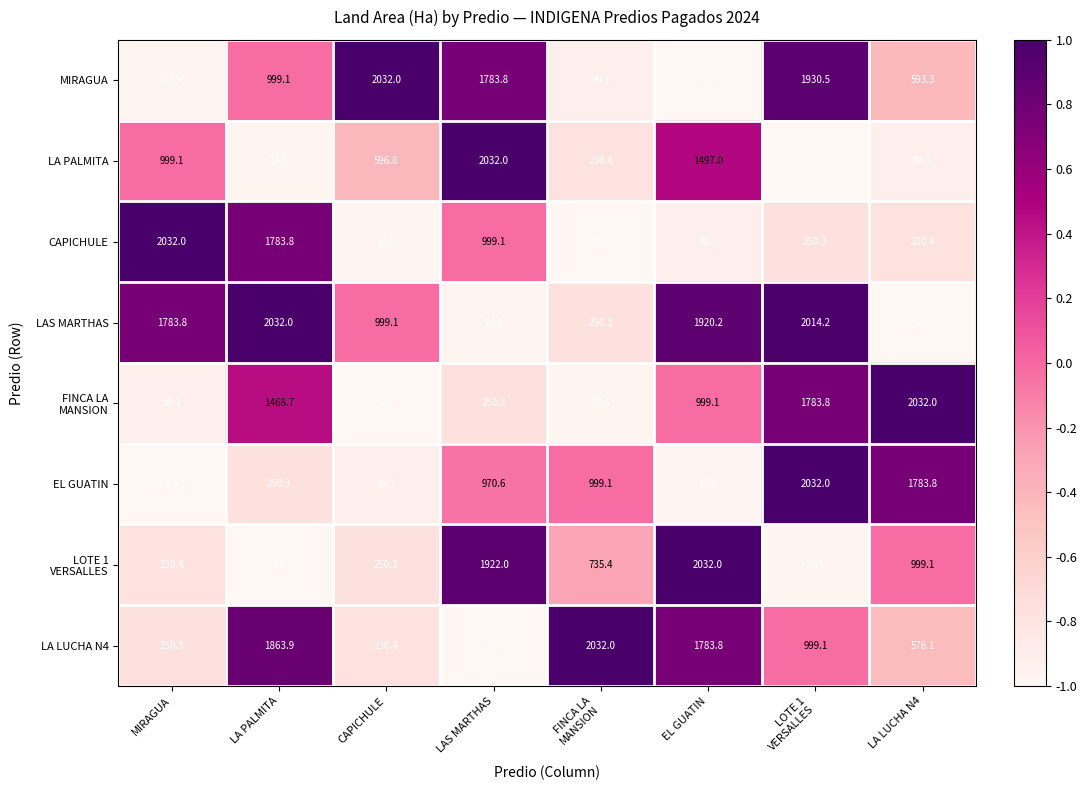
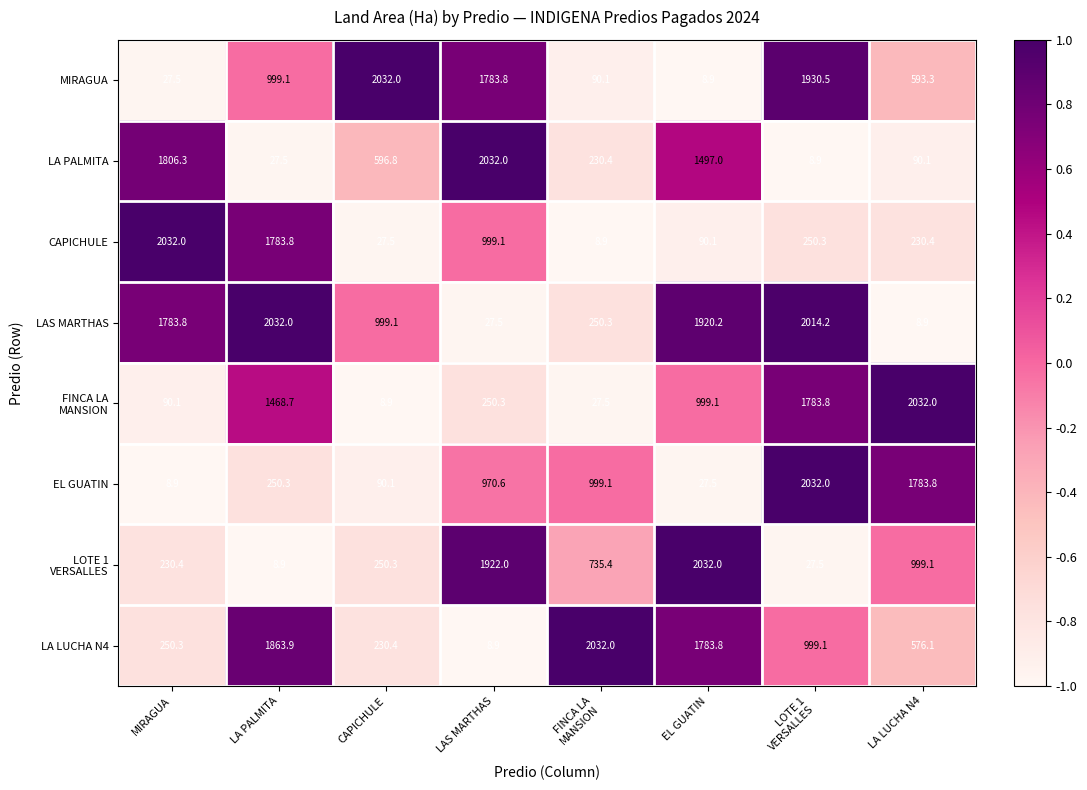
LA PALMITA, MIRAGUA: 999.1 -> 1806.3
